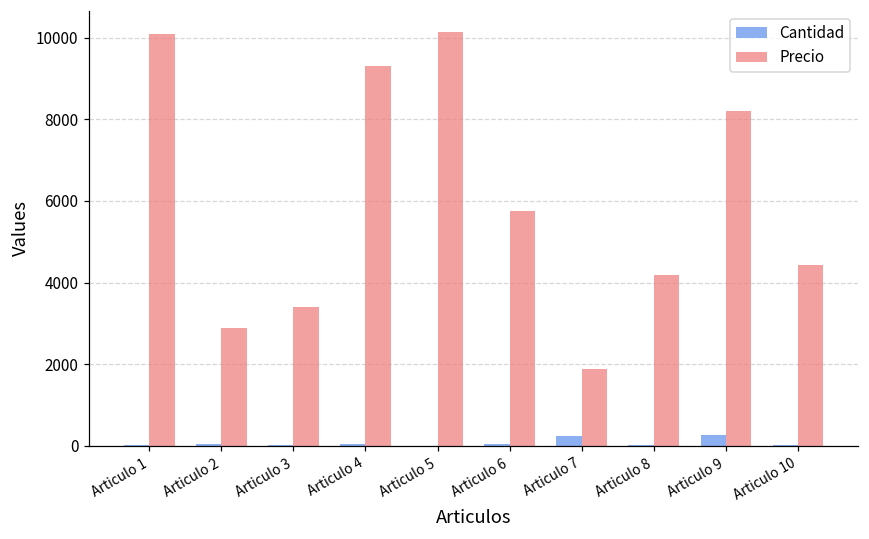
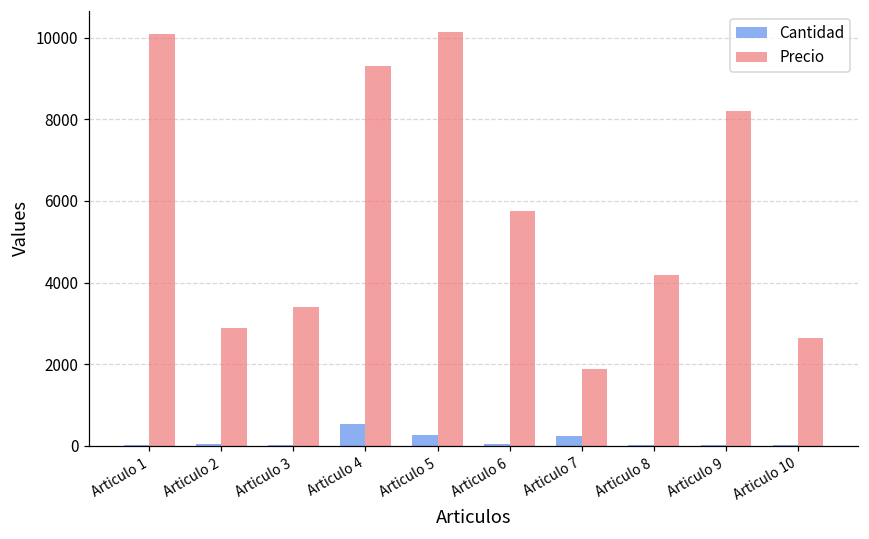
Cantidad, Articulo 4: 0 -> 500
Cantidad, Articulo 5: 0 -> 300
Cantidad, Articulo 9: 300 -> 0
Precio, Articulo 10: 4400 -> 2600
